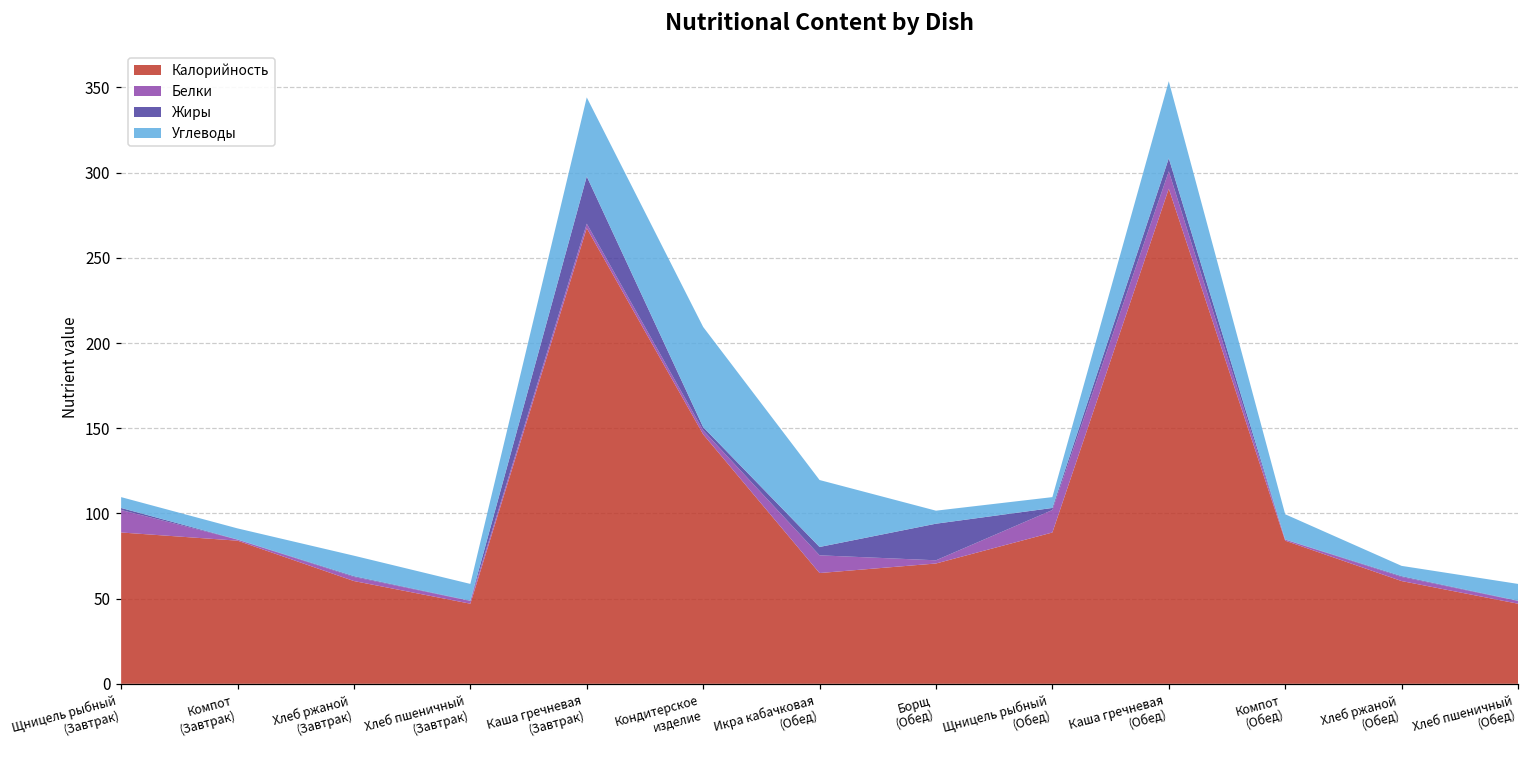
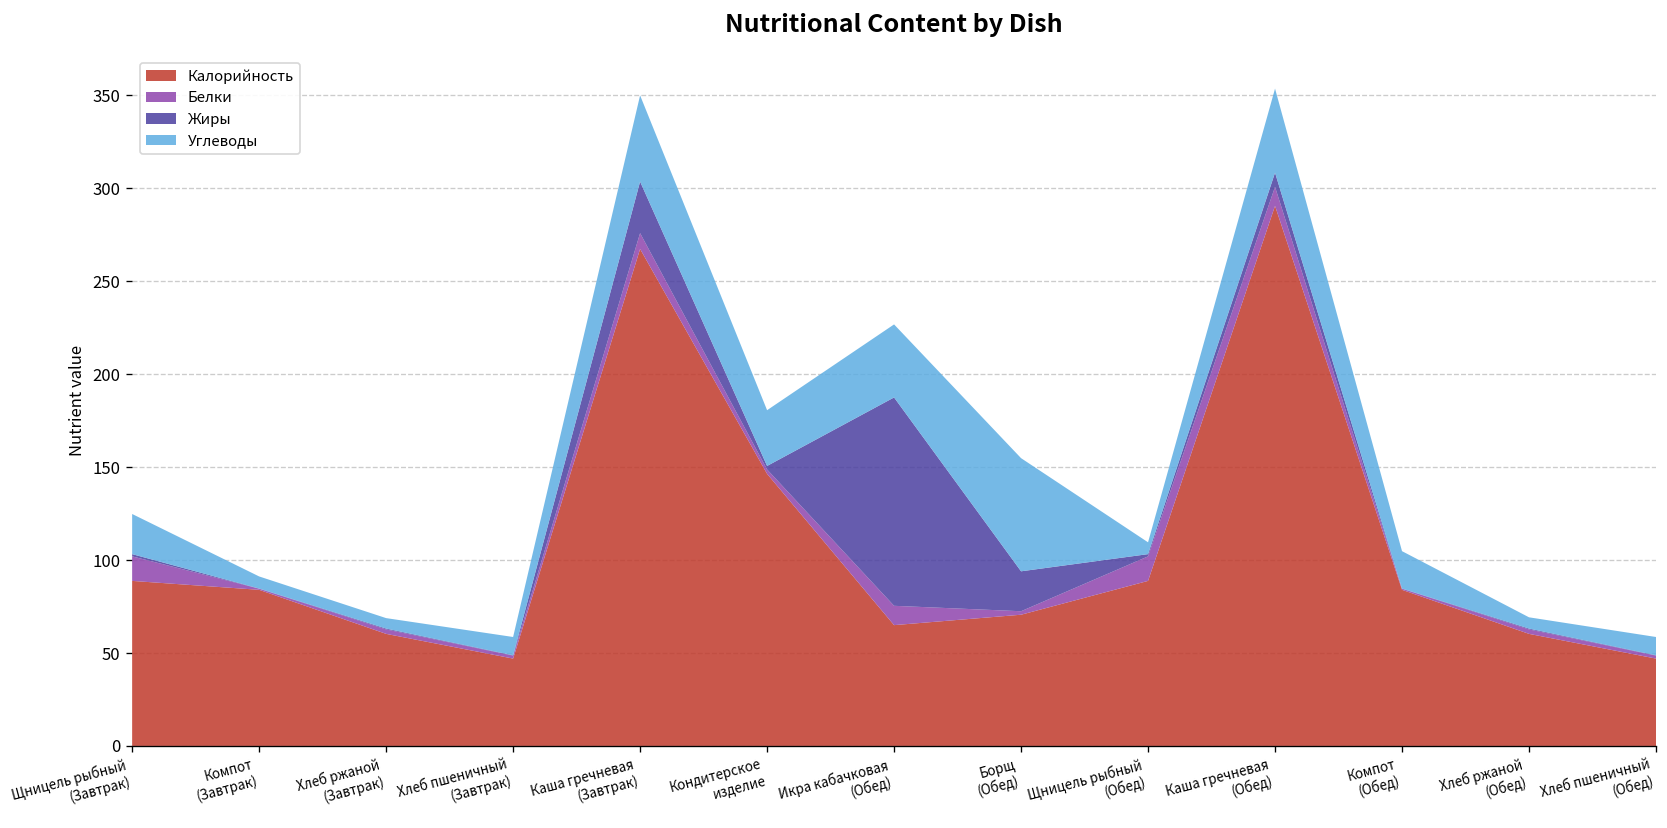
Углеводы, Щницель рыбный (Завтрак): 6 -> 22
Углеводы, Хлеб ржаной (Завтрак): 12 -> 6
Белки, Каша гречневая (Завтрак): 3 -> 9
Углеводы, Кондитерское изделие: 59 -> 30
Жиры, Икра кабачковая (Обед): 5 -> 112
Углеводы, Борщ (Обед): 8 -> 61
Углеводы, Компот (Обед): 15 -> 20
